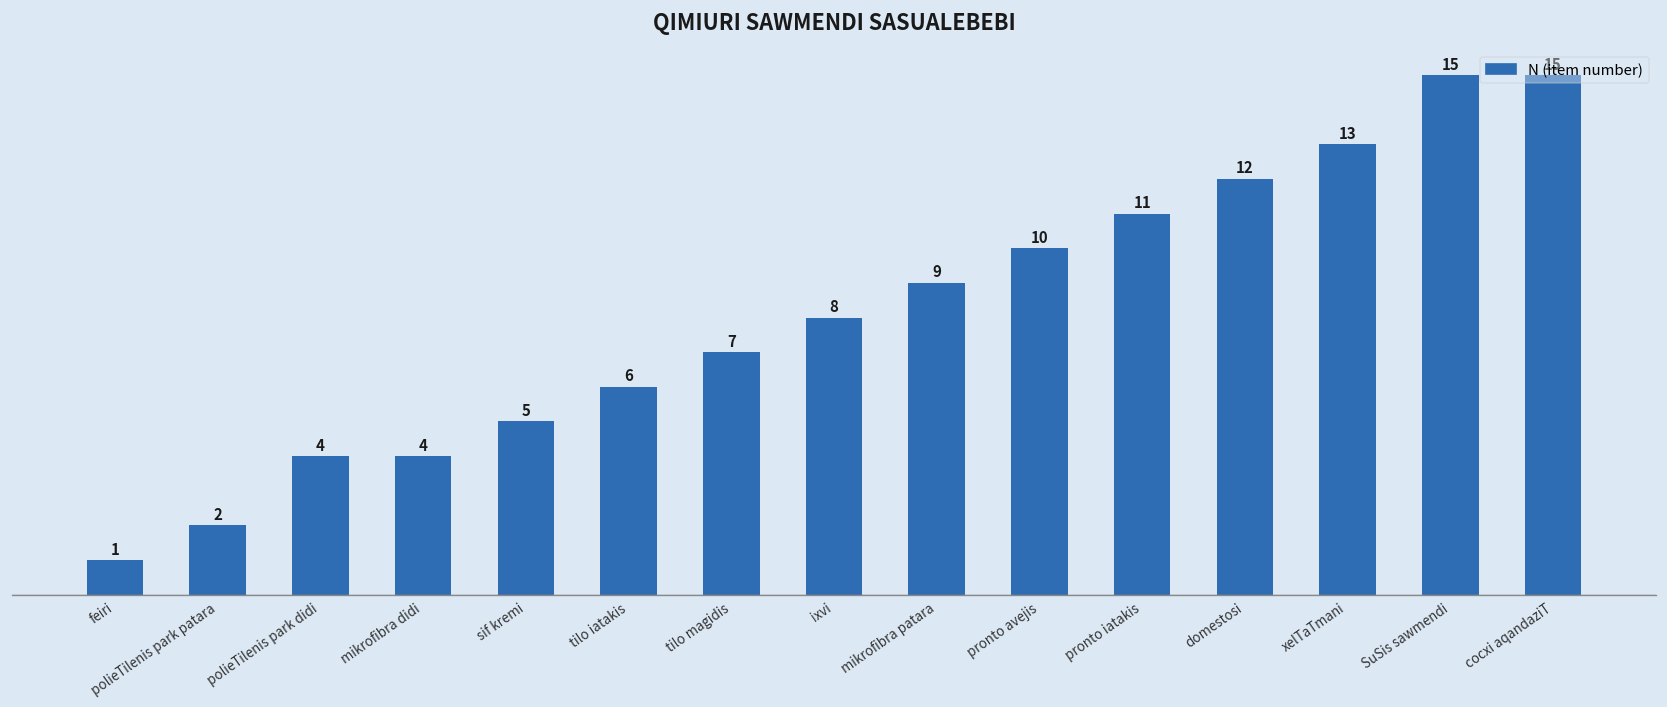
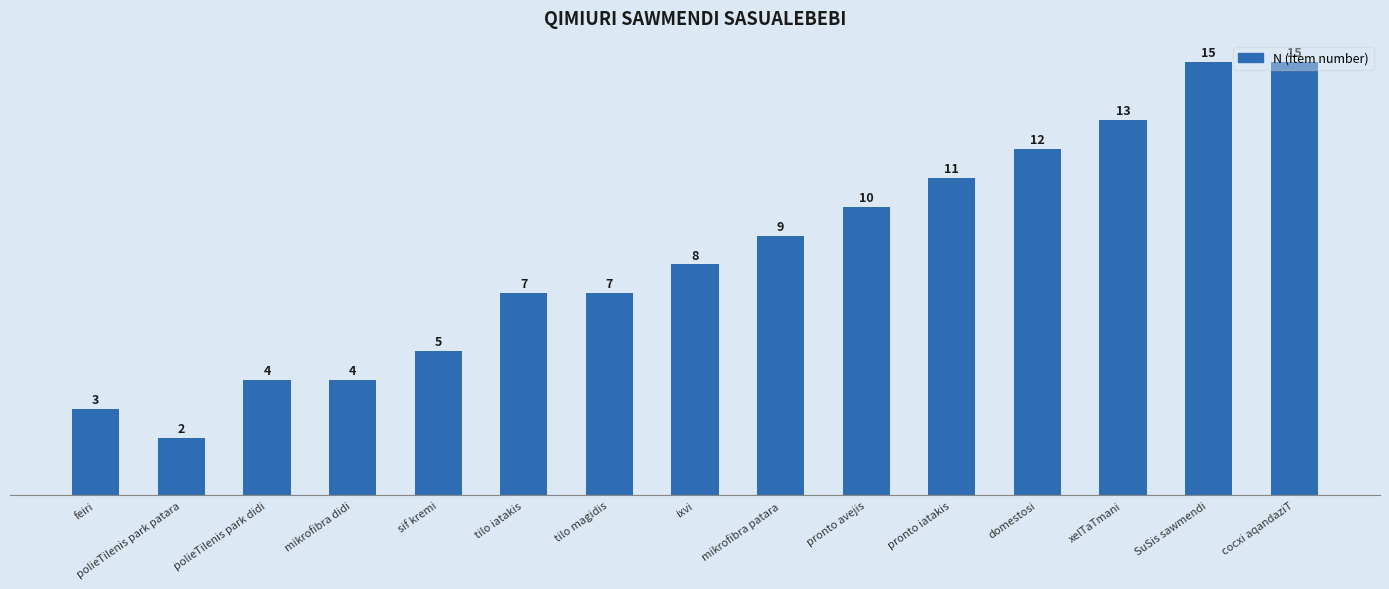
feiri: 1 -> 3
tilo iatakis: 6 -> 7
